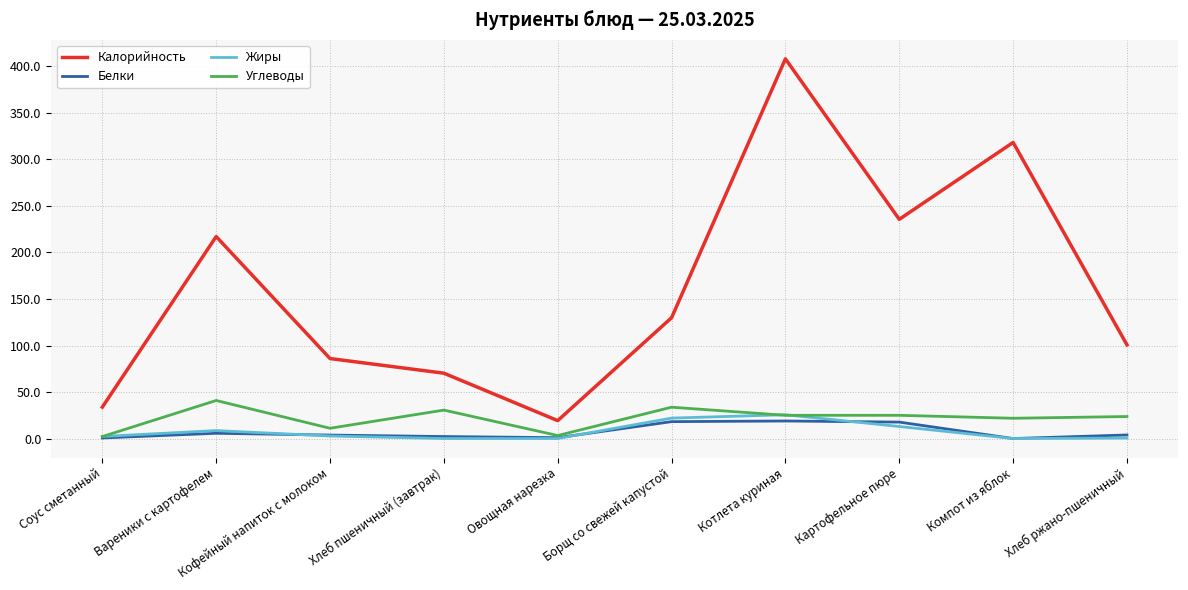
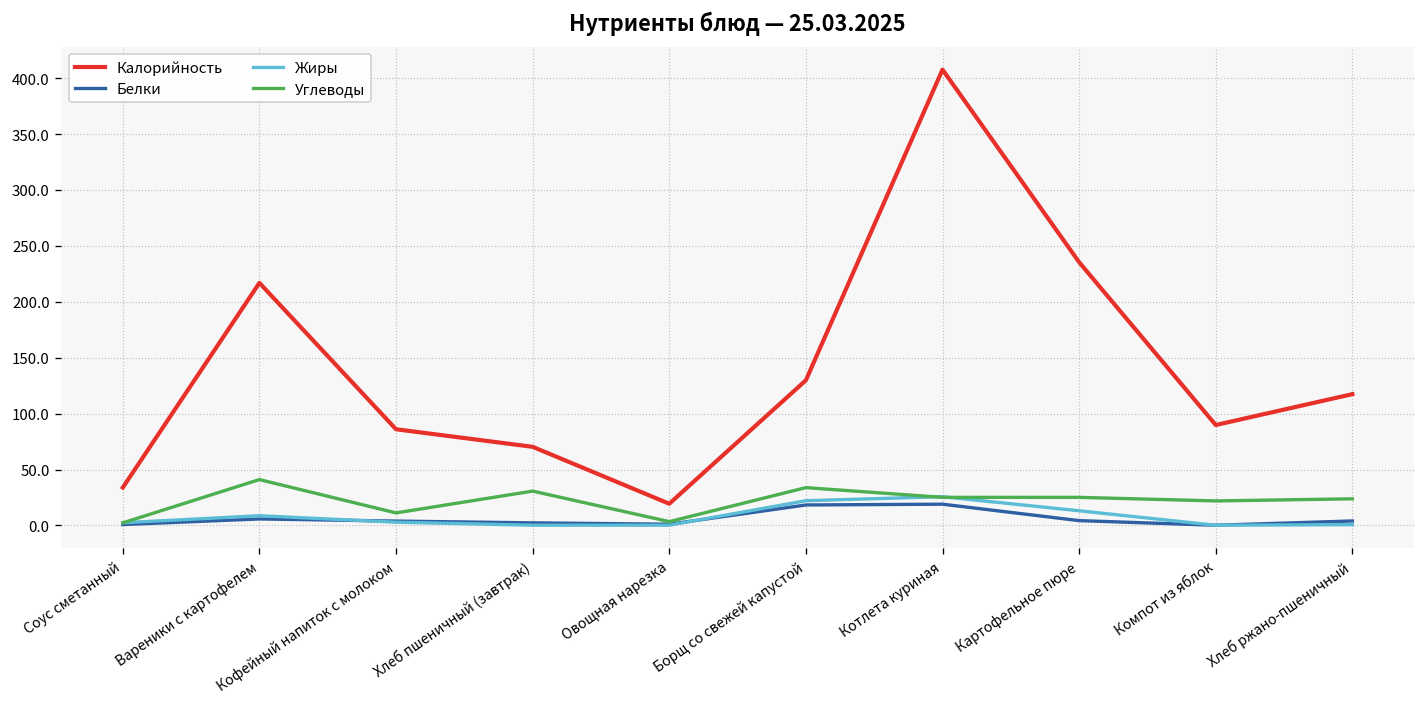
Белки, Картофельное пюре: 20 -> 0
Калорийность, Компот из яблок: 320 -> 90
Калорийность, Хлеб ржано-пшеничный: 100 -> 120
